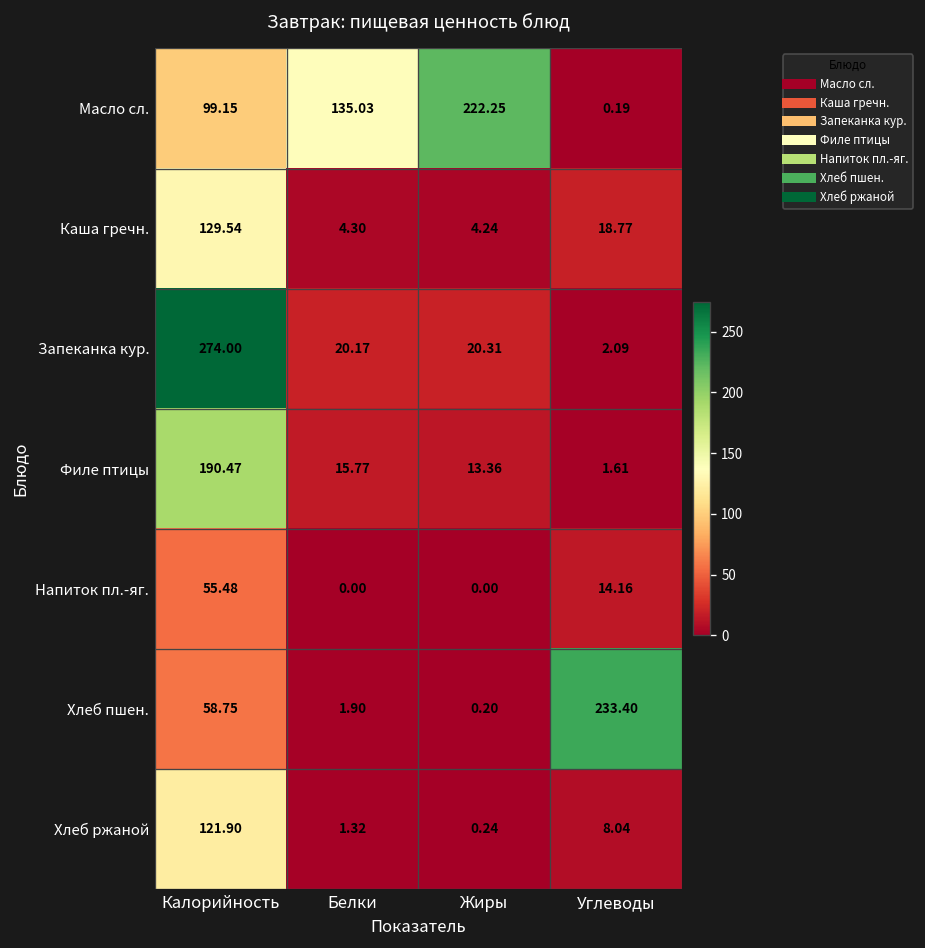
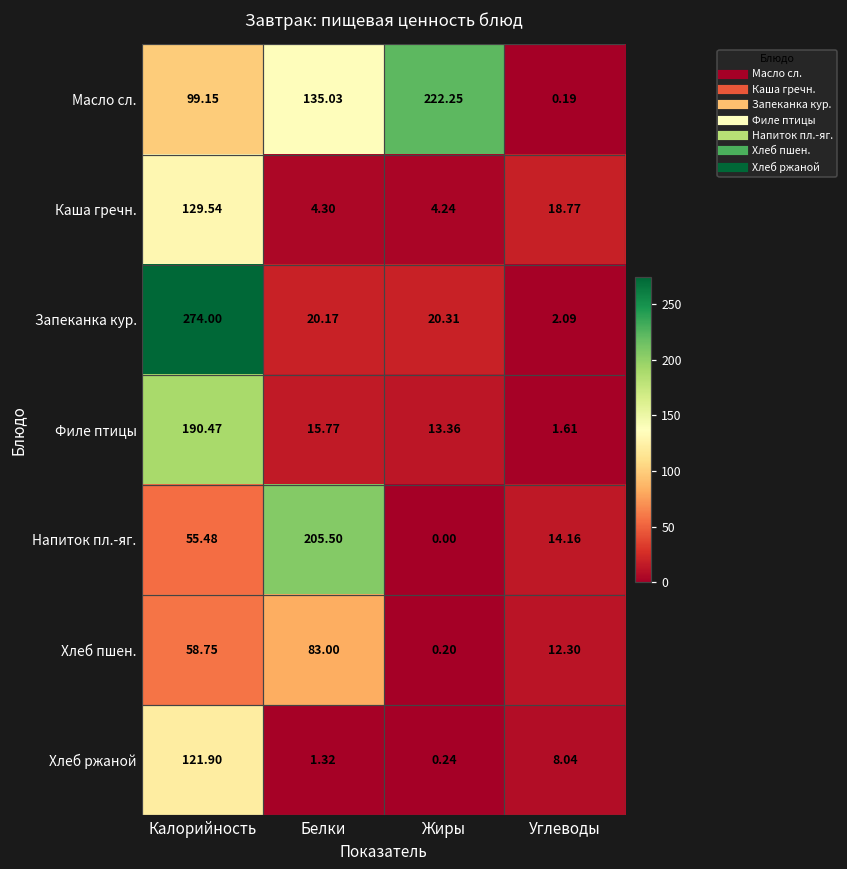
Напиток пл.-яг., Белки: 0.00 -> 205.50
Хлеб пшен., Белки: 1.90 -> 83.00
Хлеб пшен., Углеводы: 233.40 -> 12.30
